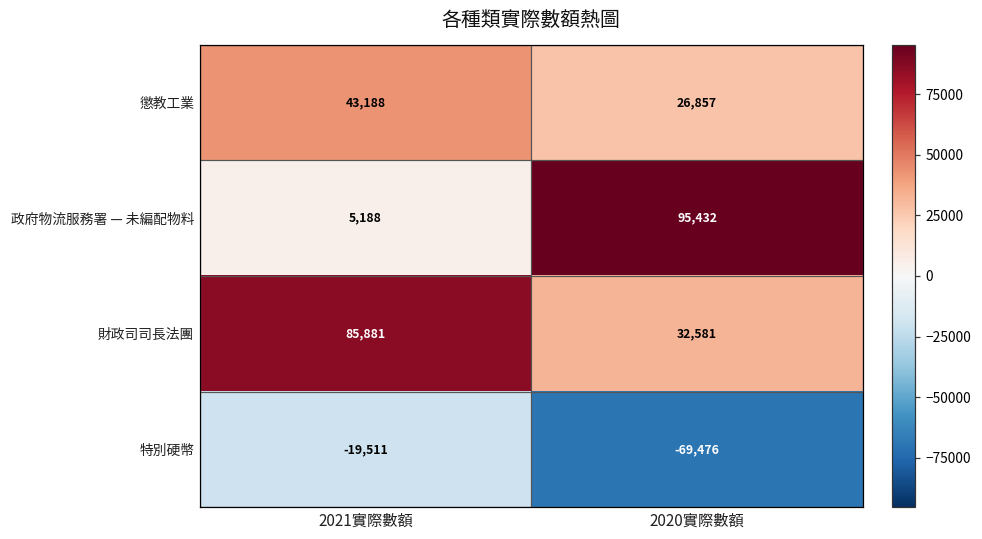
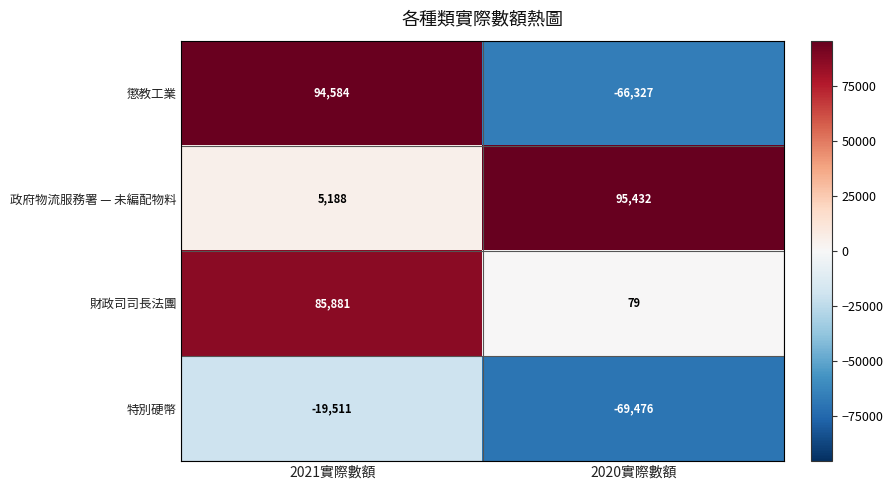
懲教工業, 2021實際數額: 43,188 -> 94,584
懲教工業, 2020實際數額: 26,857 -> -66,327
財政司司長法團, 2020實際數額: 32,581 -> 79
